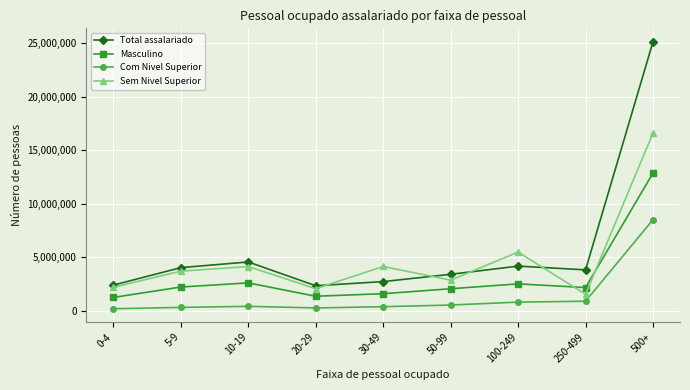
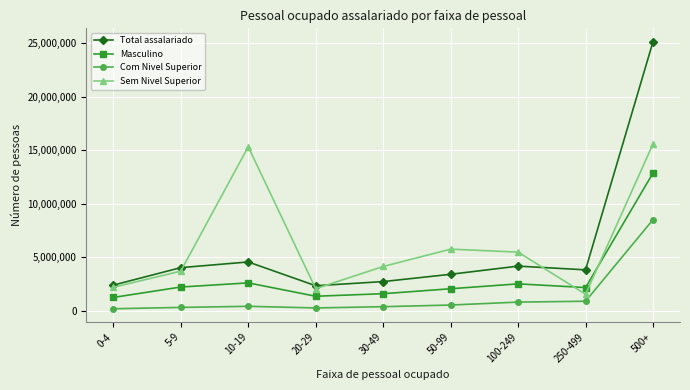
Sem Nivel Superior, 10-19: 4,100,000 -> 15,300,000
Sem Nivel Superior, 50-99: 2,900,000 -> 5,800,000
Sem Nivel Superior, 500+: 16,600,000 -> 15,600,000
